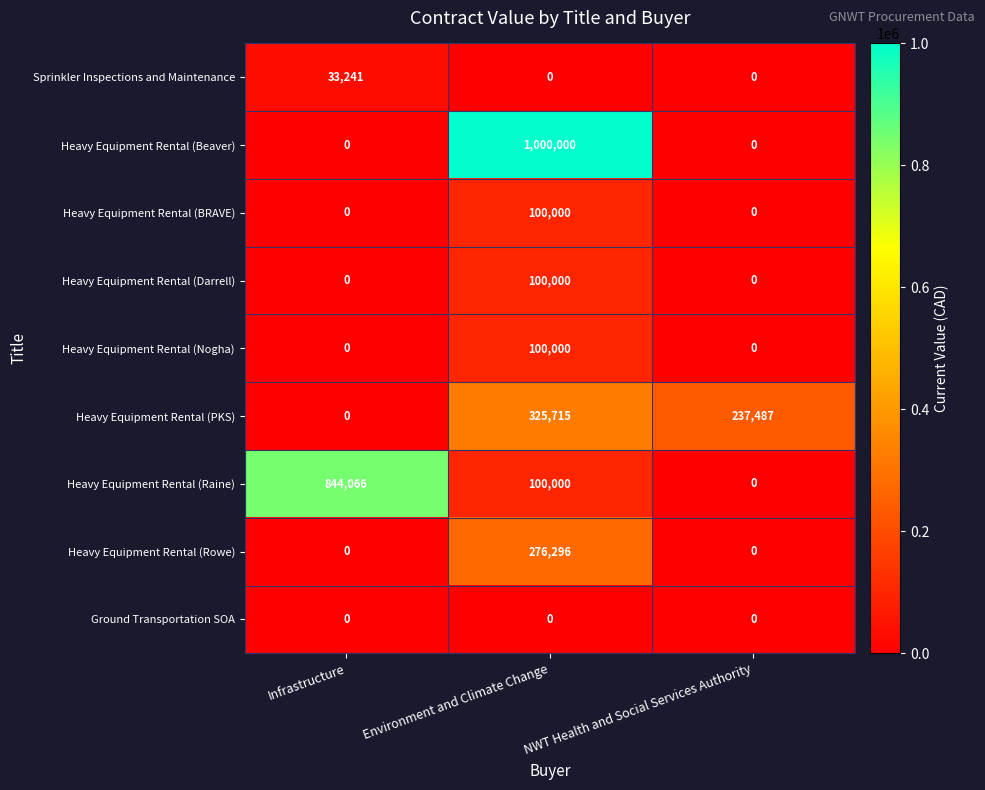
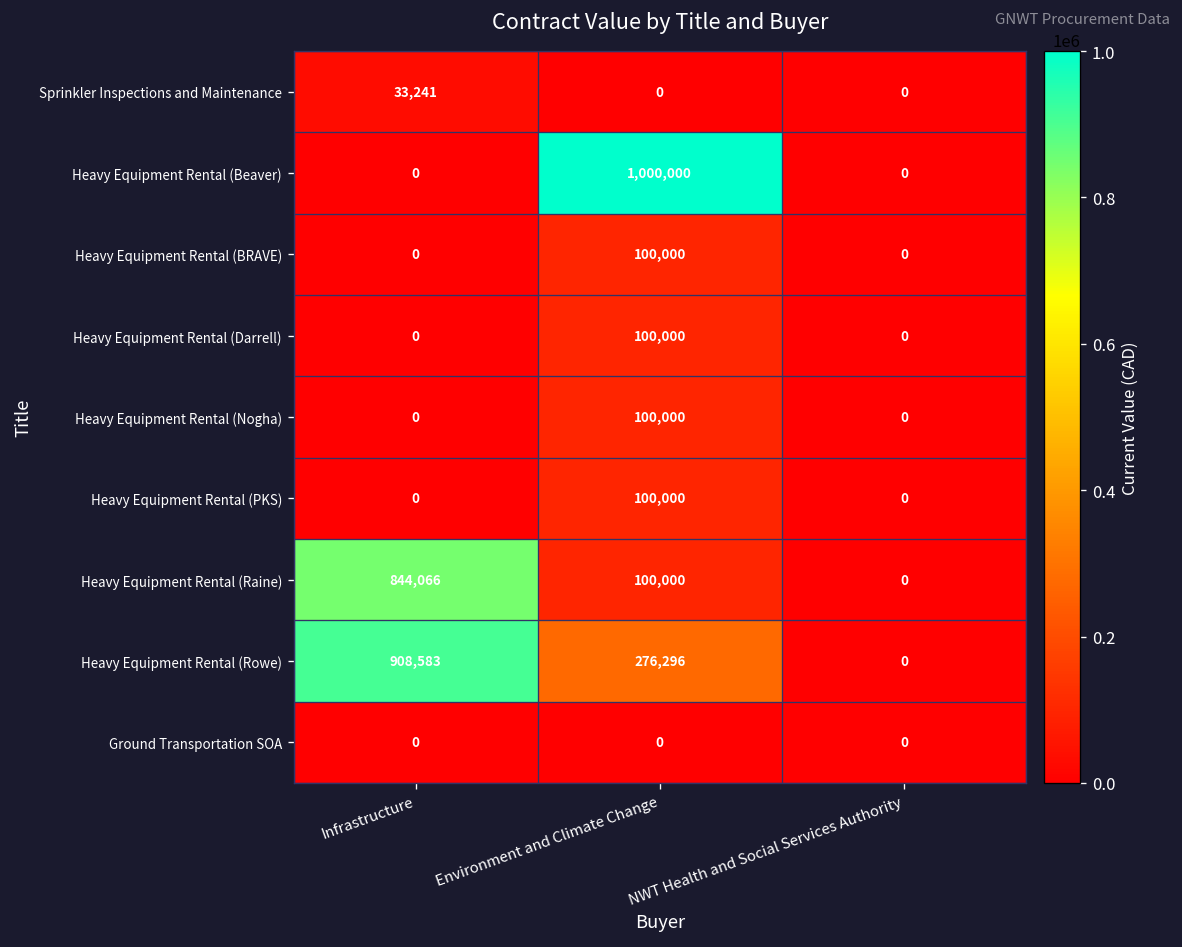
Heavy Equipment Rental (PKS), Environment and Climate Change: 325,715 -> 100,000
Heavy Equipment Rental (PKS), NWT Health and Social Services Authority: 237,487 -> 0
Heavy Equipment Rental (Rowe), Infrastructure: 0 -> 908,583
